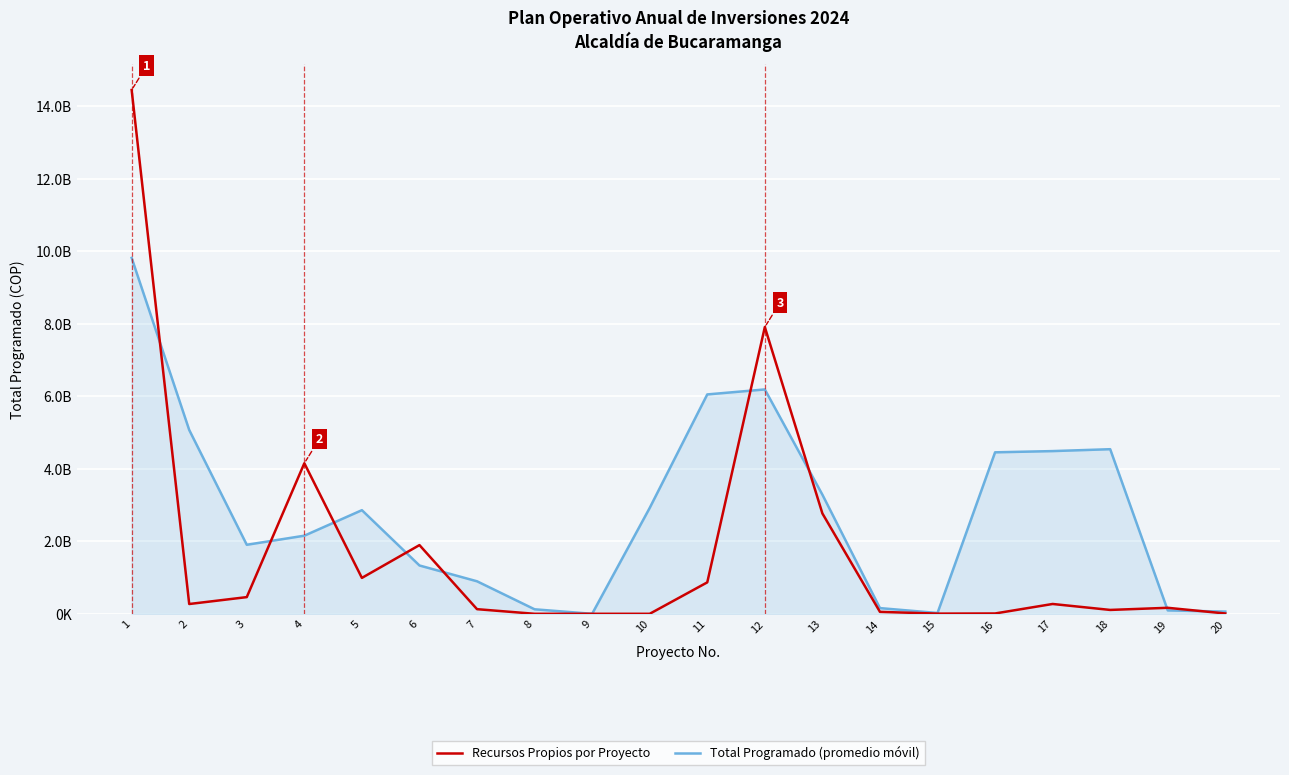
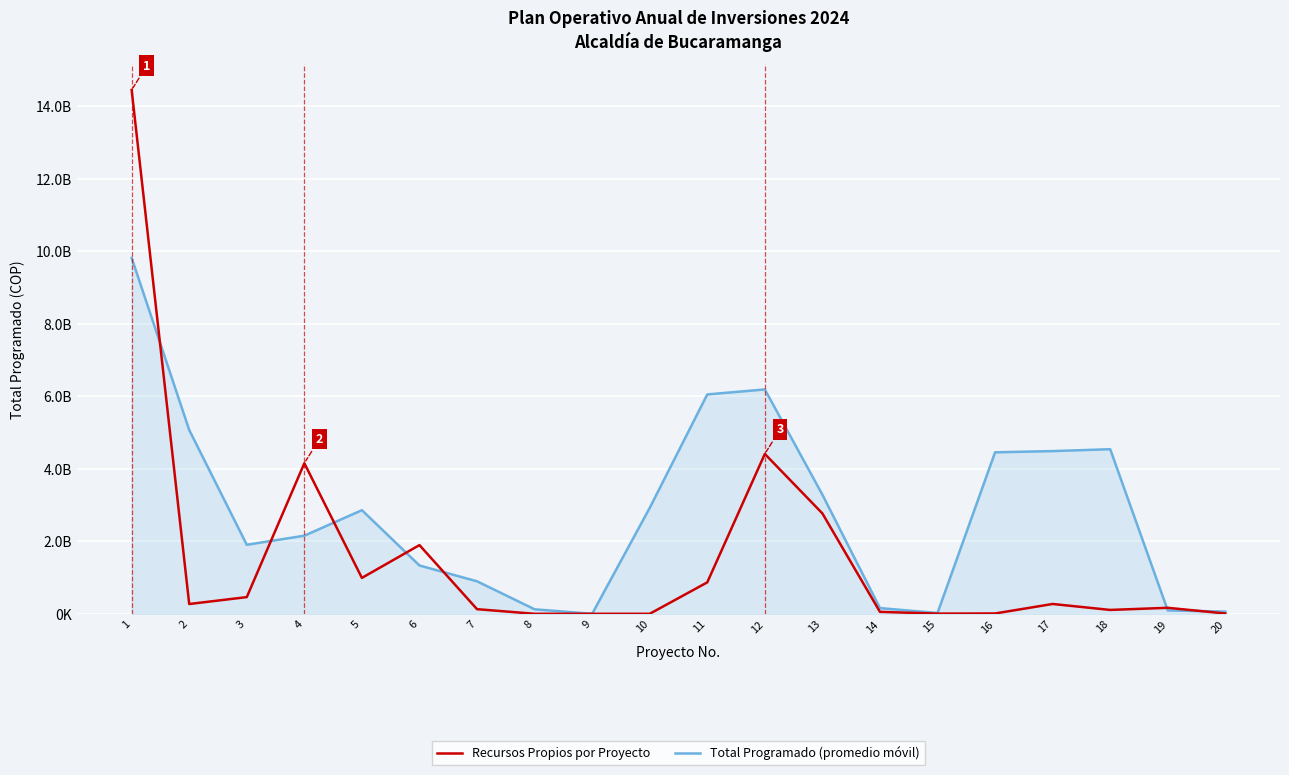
Recursos Propios por Proyecto, 12: 7900000000 -> 4400000000
